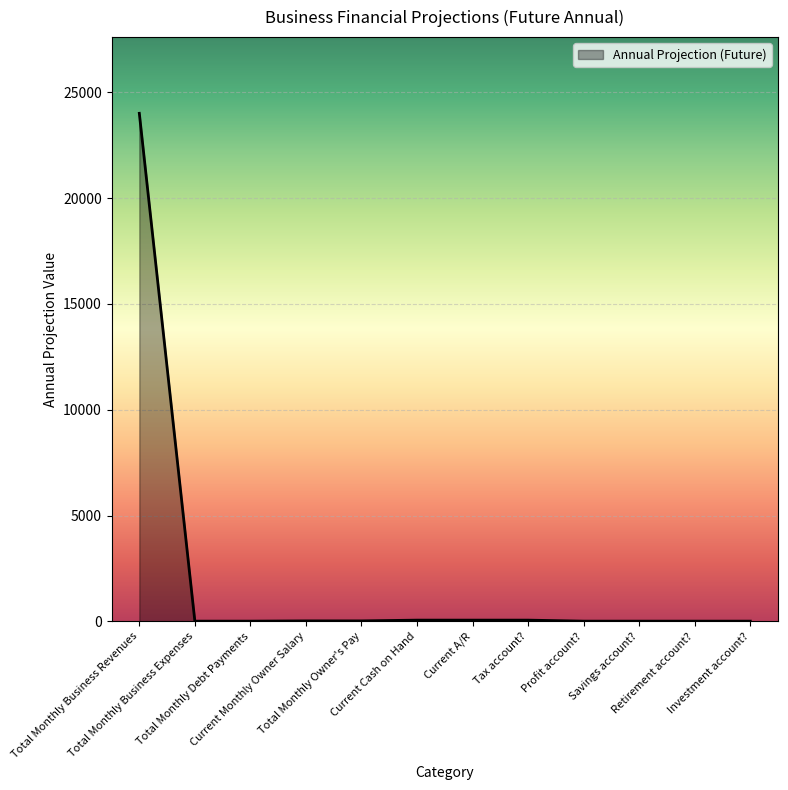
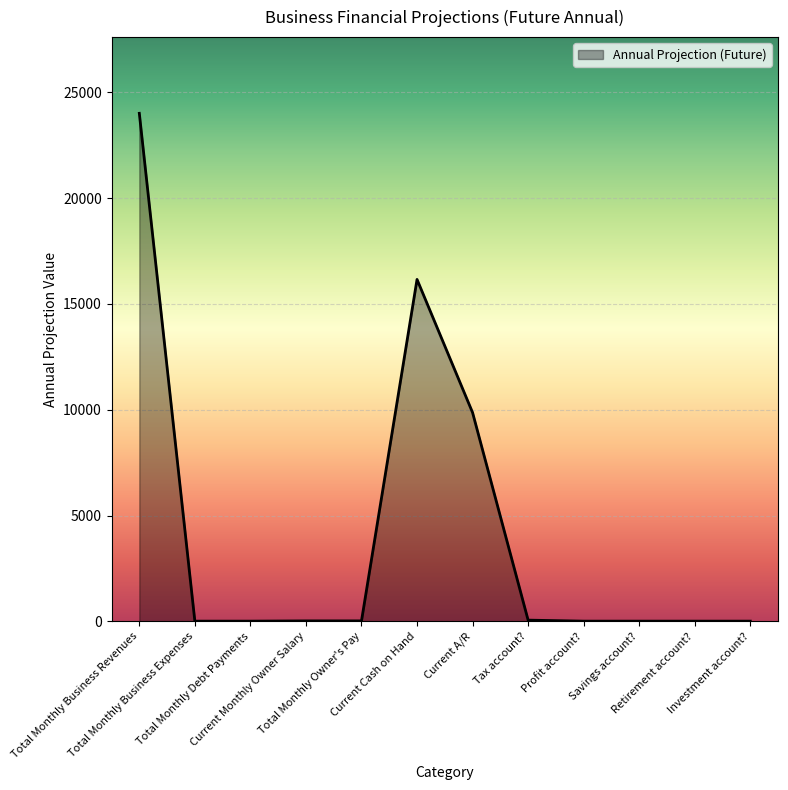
Current Cash on Hand: 100 -> 16200
Current A/R: 100 -> 9900
